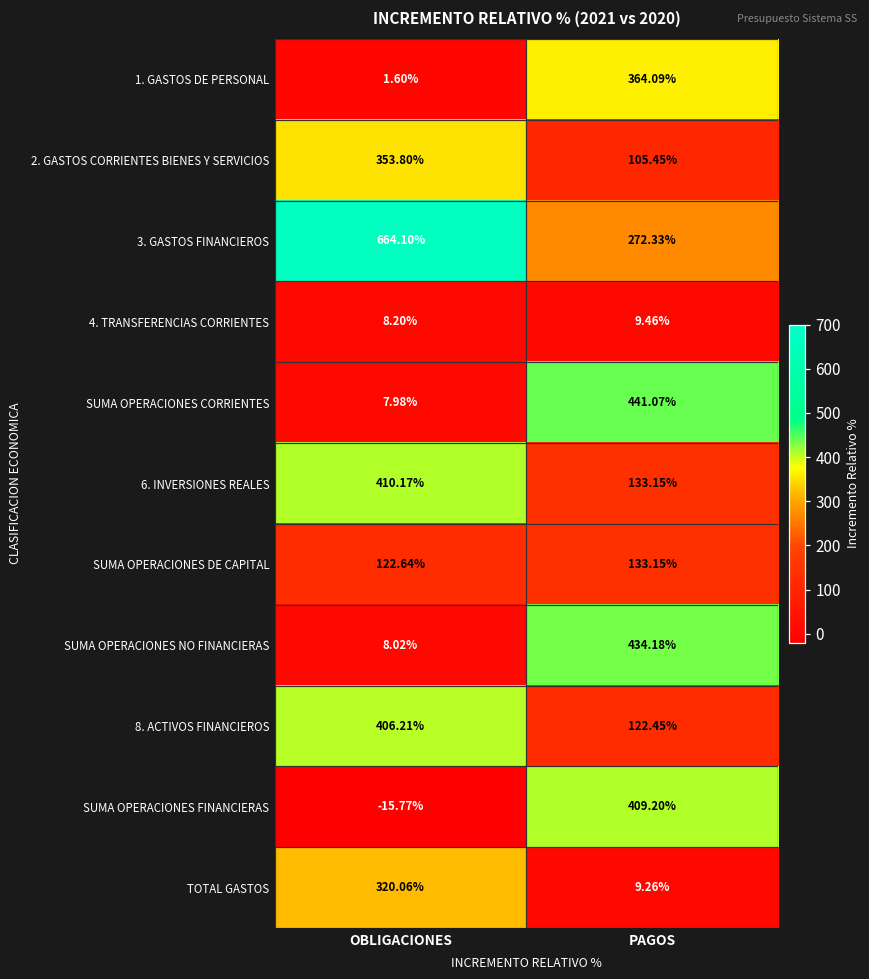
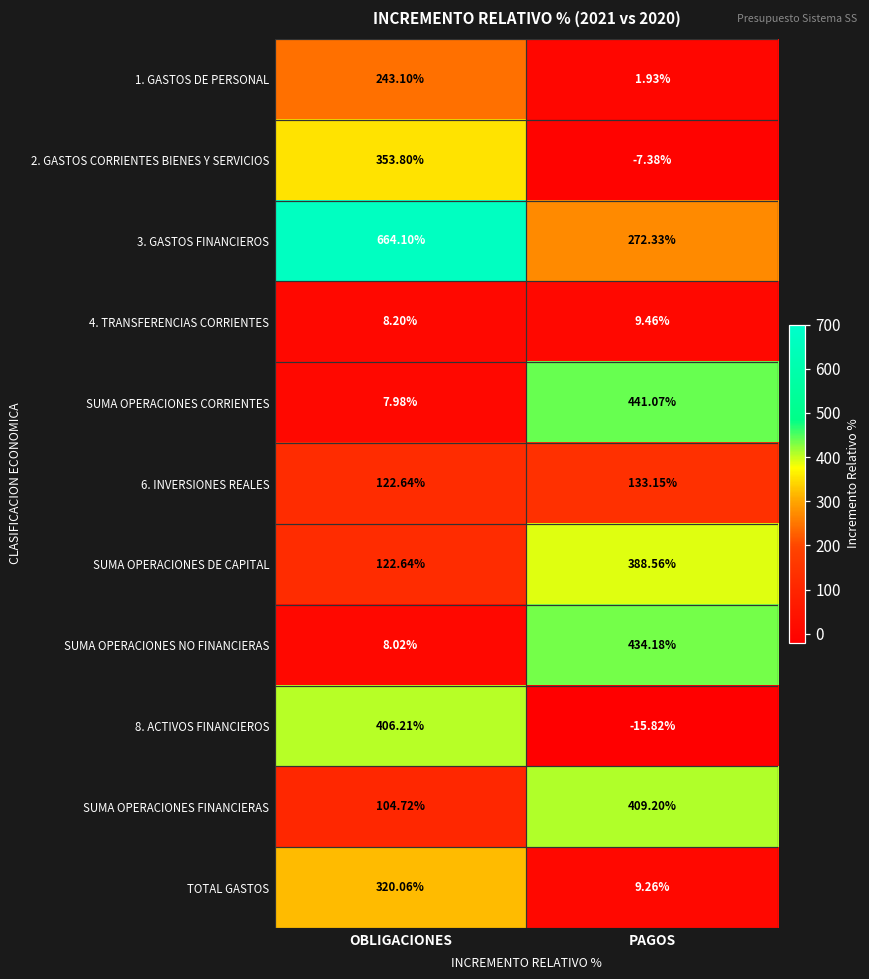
1. GASTOS DE PERSONAL, OBLIGACIONES: 1.60% -> 243.10%
1. GASTOS DE PERSONAL, PAGOS: 364.09% -> 1.93%
2. GASTOS CORRIENTES BIENES Y SERVICIOS, PAGOS: 105.45% -> -7.38%
6. INVERSIONES REALES, OBLIGACIONES: 410.17% -> 122.64%
SUMA OPERACIONES DE CAPITAL, PAGOS: 133.15% -> 388.56%
8. ACTIVOS FINANCIEROS, PAGOS: 122.45% -> -15.82%
SUMA OPERACIONES FINANCIERAS, OBLIGACIONES: -15.77% -> 104.72%
